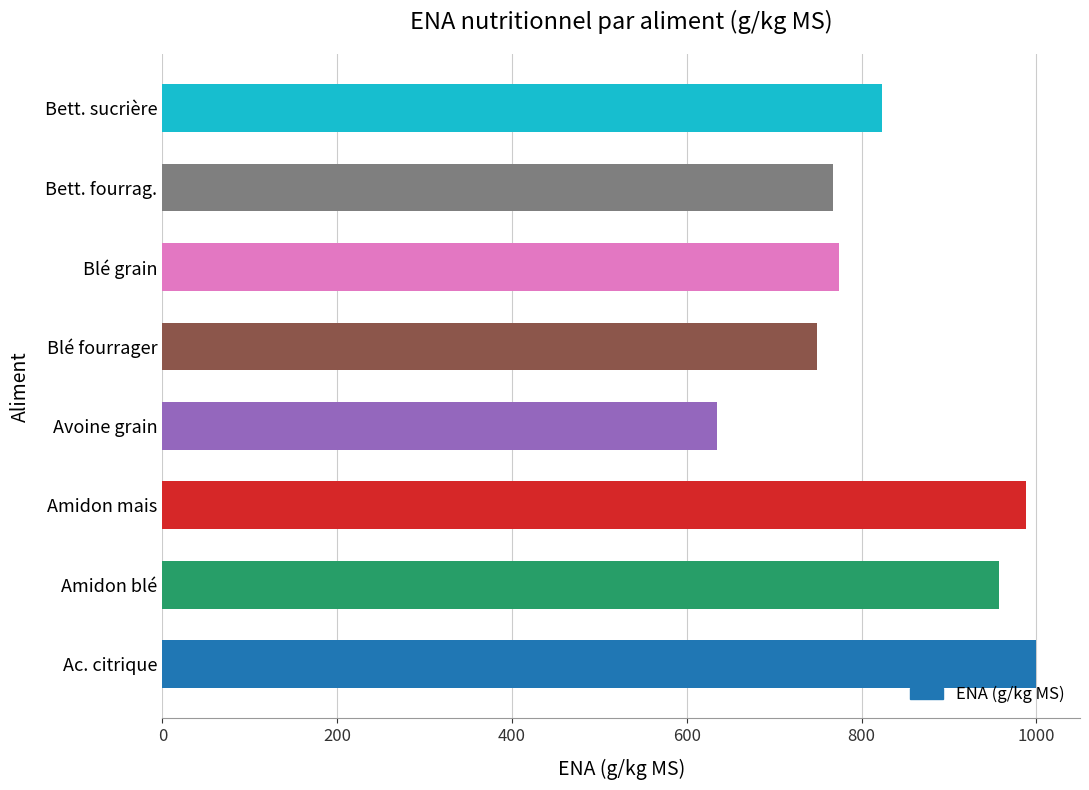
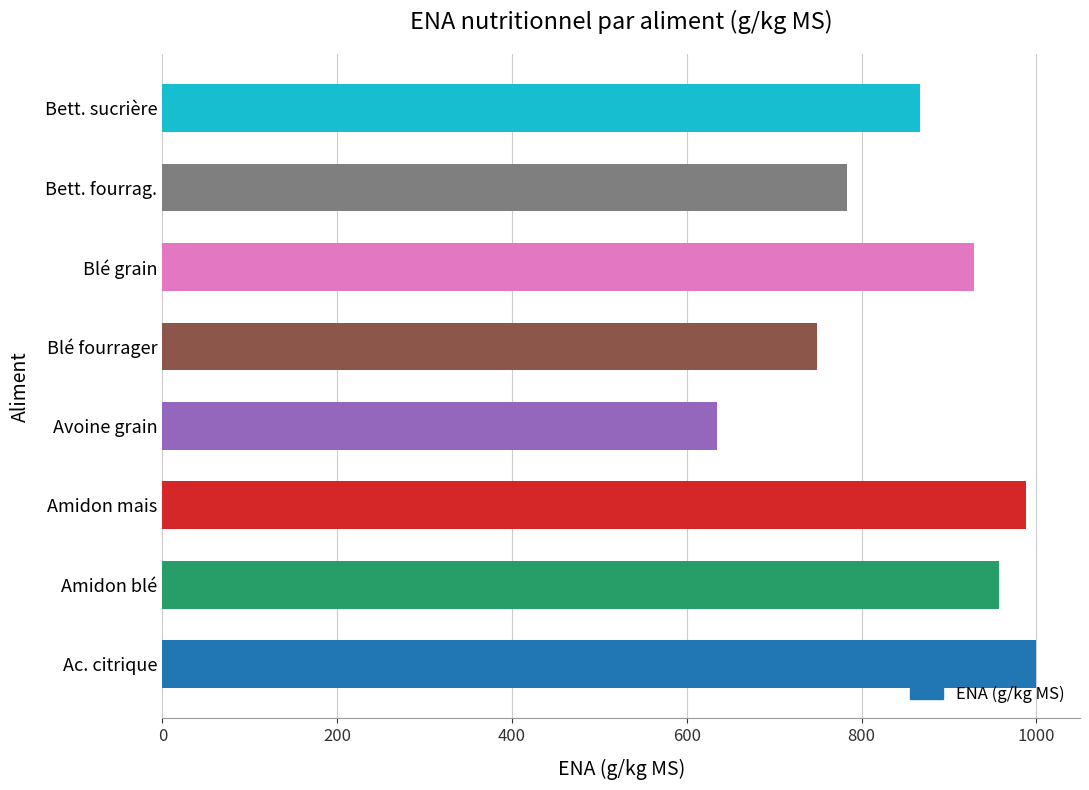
Bett. sucrière: 820 -> 870
Bett. fourrag.: 770 -> 780
Blé grain: 770 -> 930
